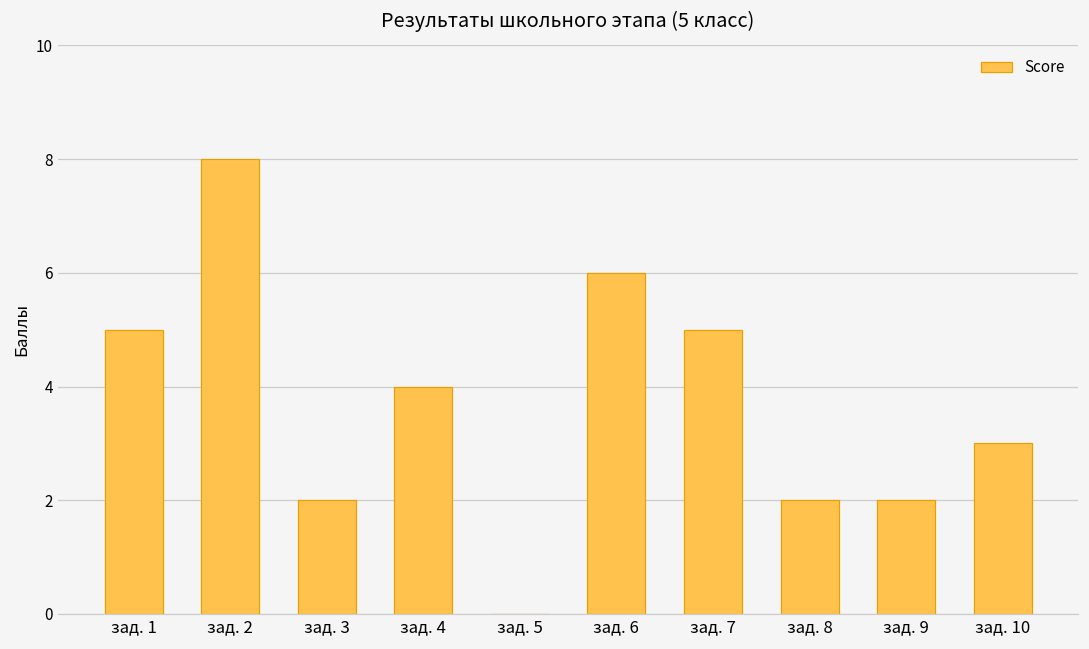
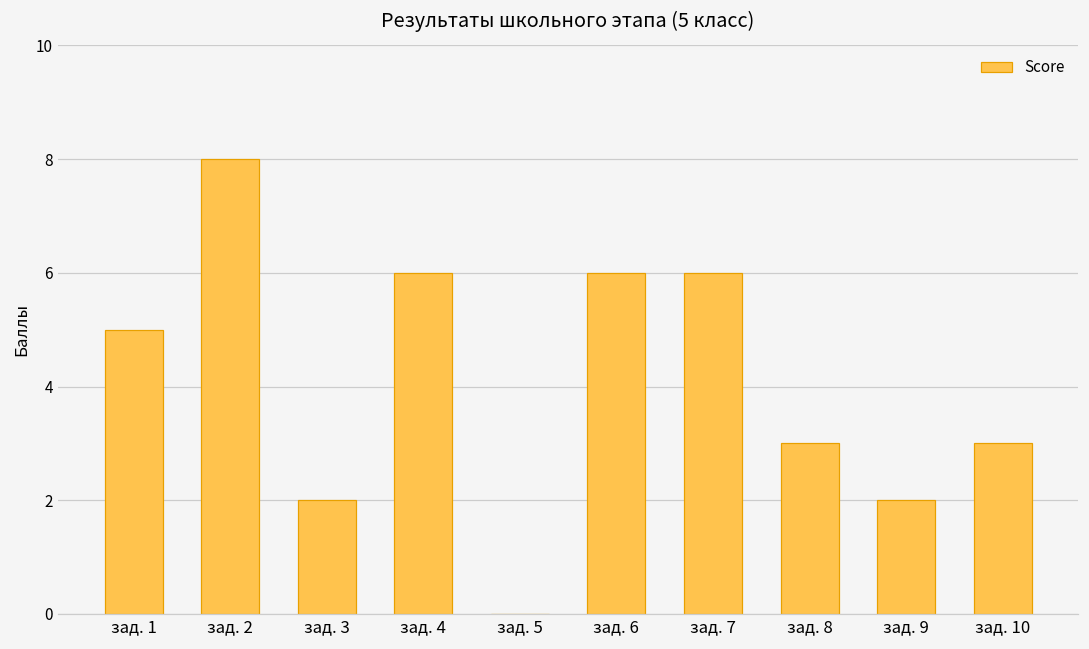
зад. 4: 4 -> 6
зад. 7: 5 -> 6
зад. 8: 2 -> 3
